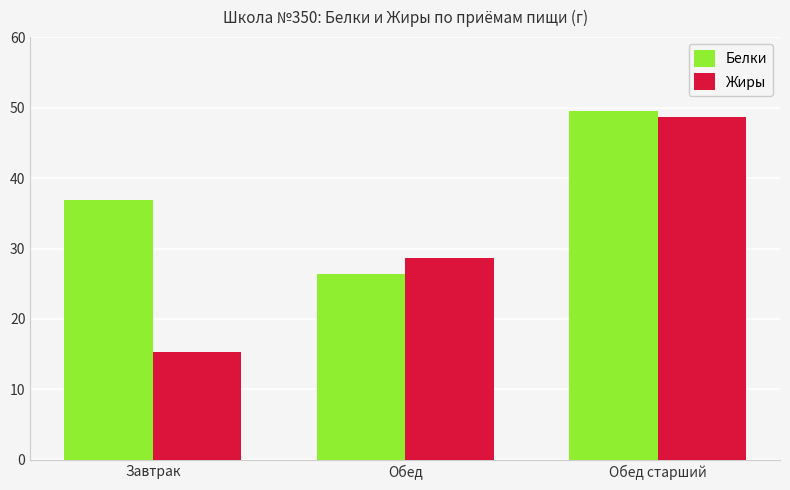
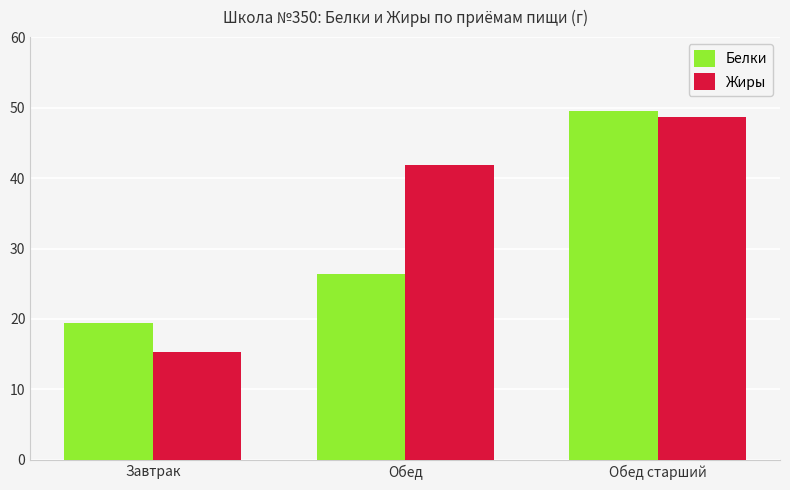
Белки, Завтрак: 37 -> 19
Жиры, Обед: 29 -> 42
